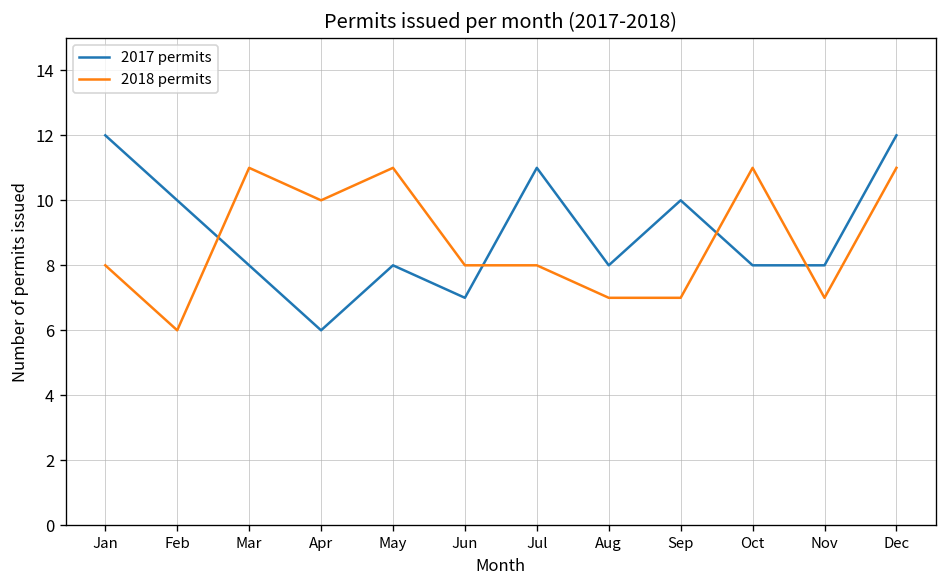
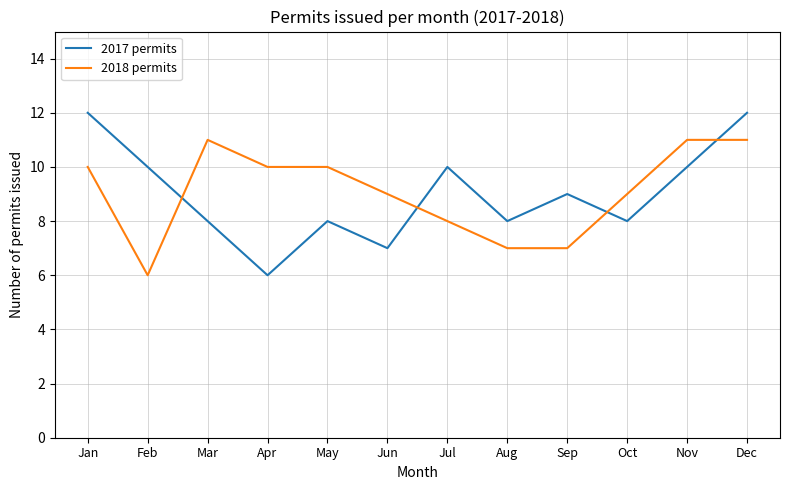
2018 permits, Jan: 8 -> 10
2018 permits, May: 11 -> 10
2018 permits, Jun: 8 -> 9
2017 permits, Jul: 11 -> 10
2017 permits, Sep: 10 -> 9
2018 permits, Oct: 11 -> 9
2017 permits, Nov: 8 -> 10
2018 permits, Nov: 7 -> 11
